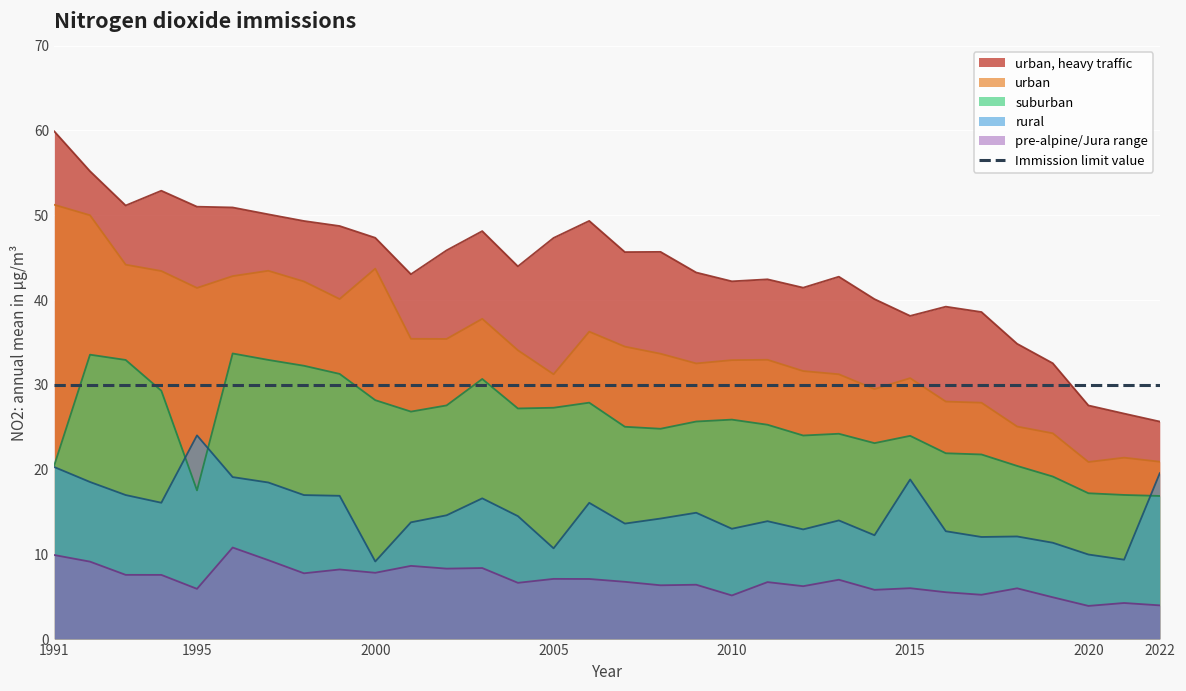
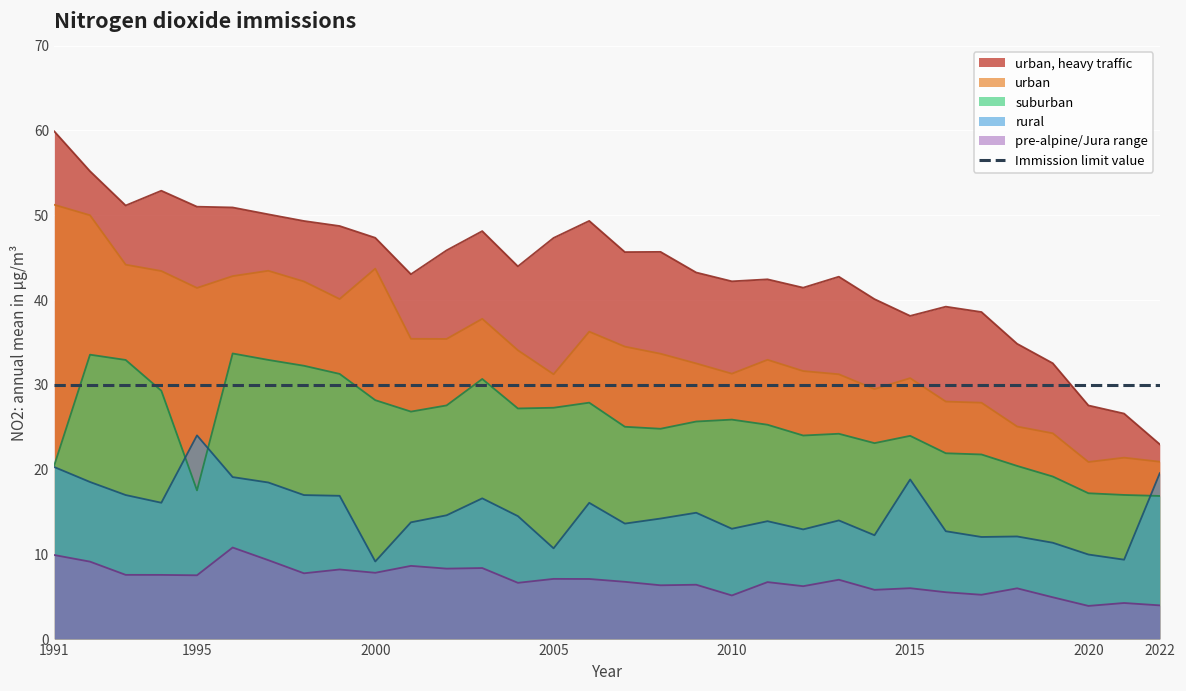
pre-alpine/Jura range, 1995: 6 -> 8
urban, 2010: 33 -> 31
urban, heavy traffic, 2022: 26 -> 23
